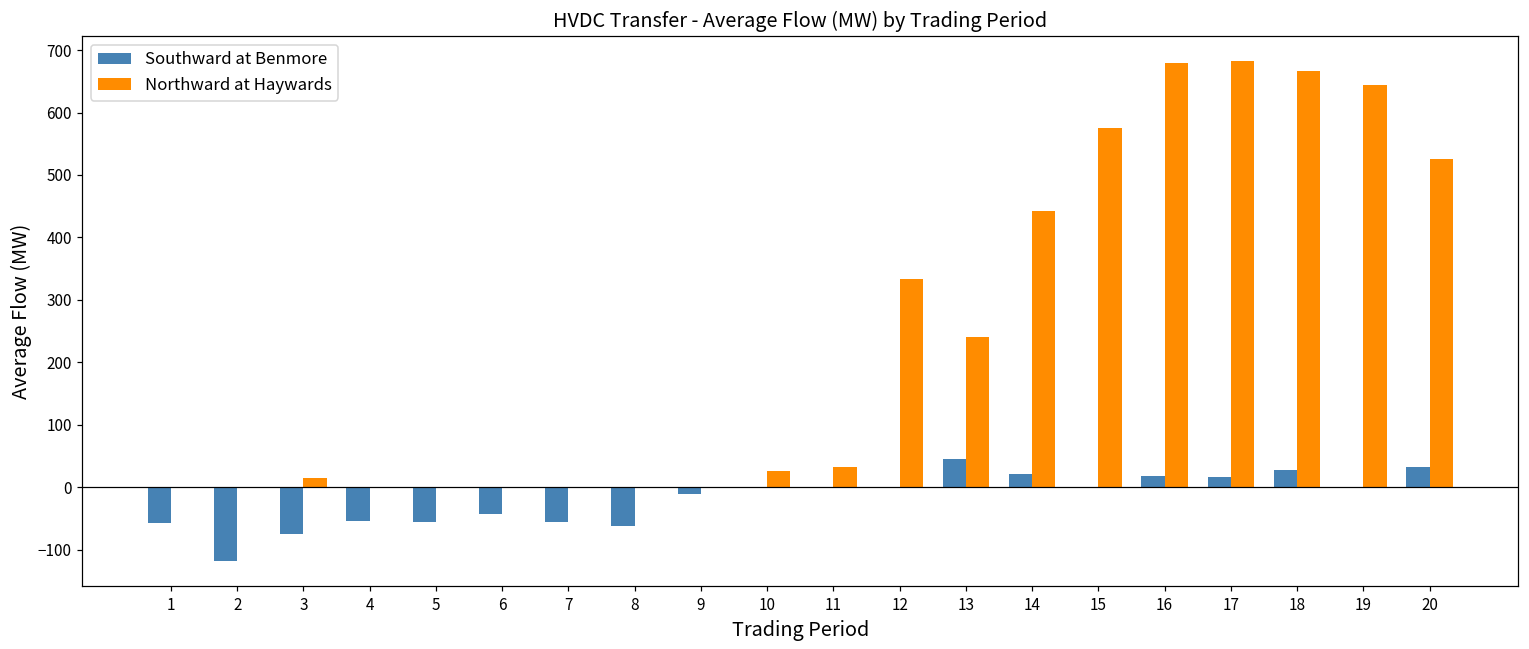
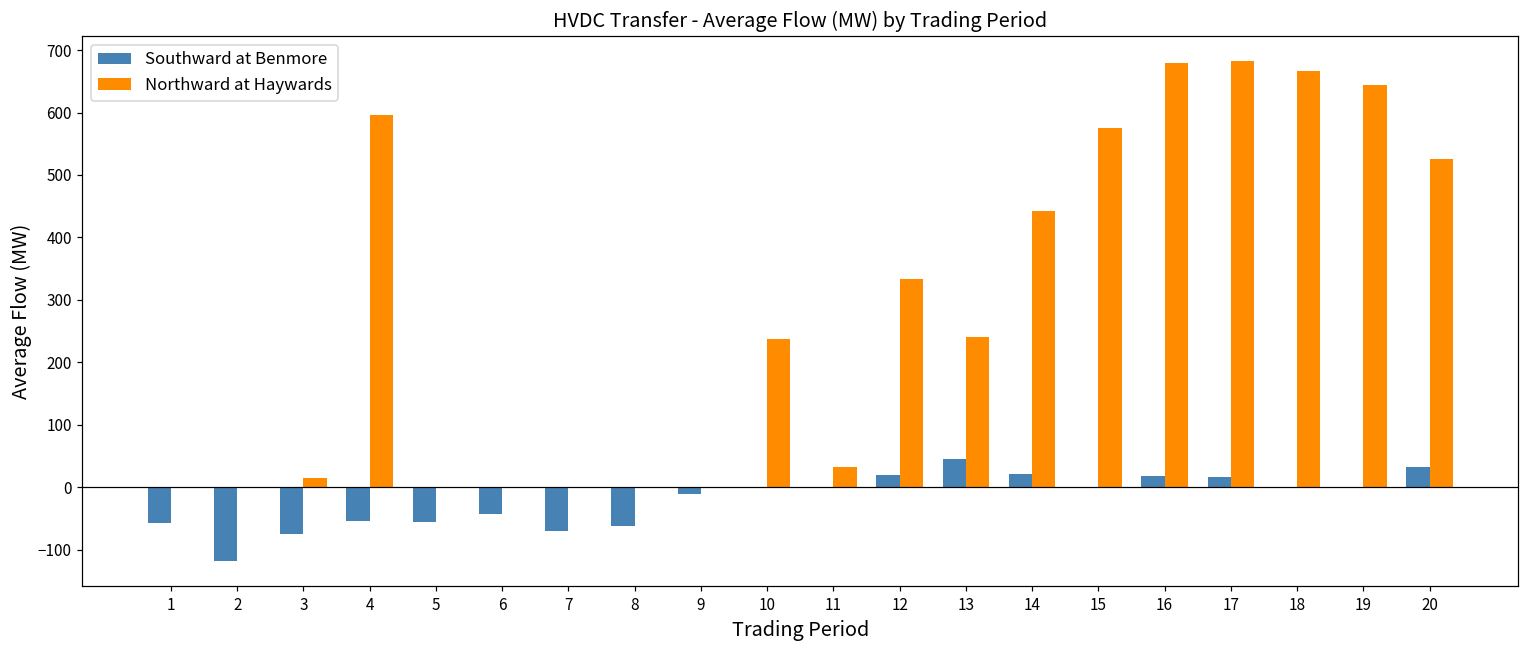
Northward at Haywards, 4: 0 -> 600
Southward at Benmore, 7: -60 -> -70
Northward at Haywards, 10: 30 -> 240
Southward at Benmore, 12: 0 -> 20
Southward at Benmore, 18: 30 -> 0
